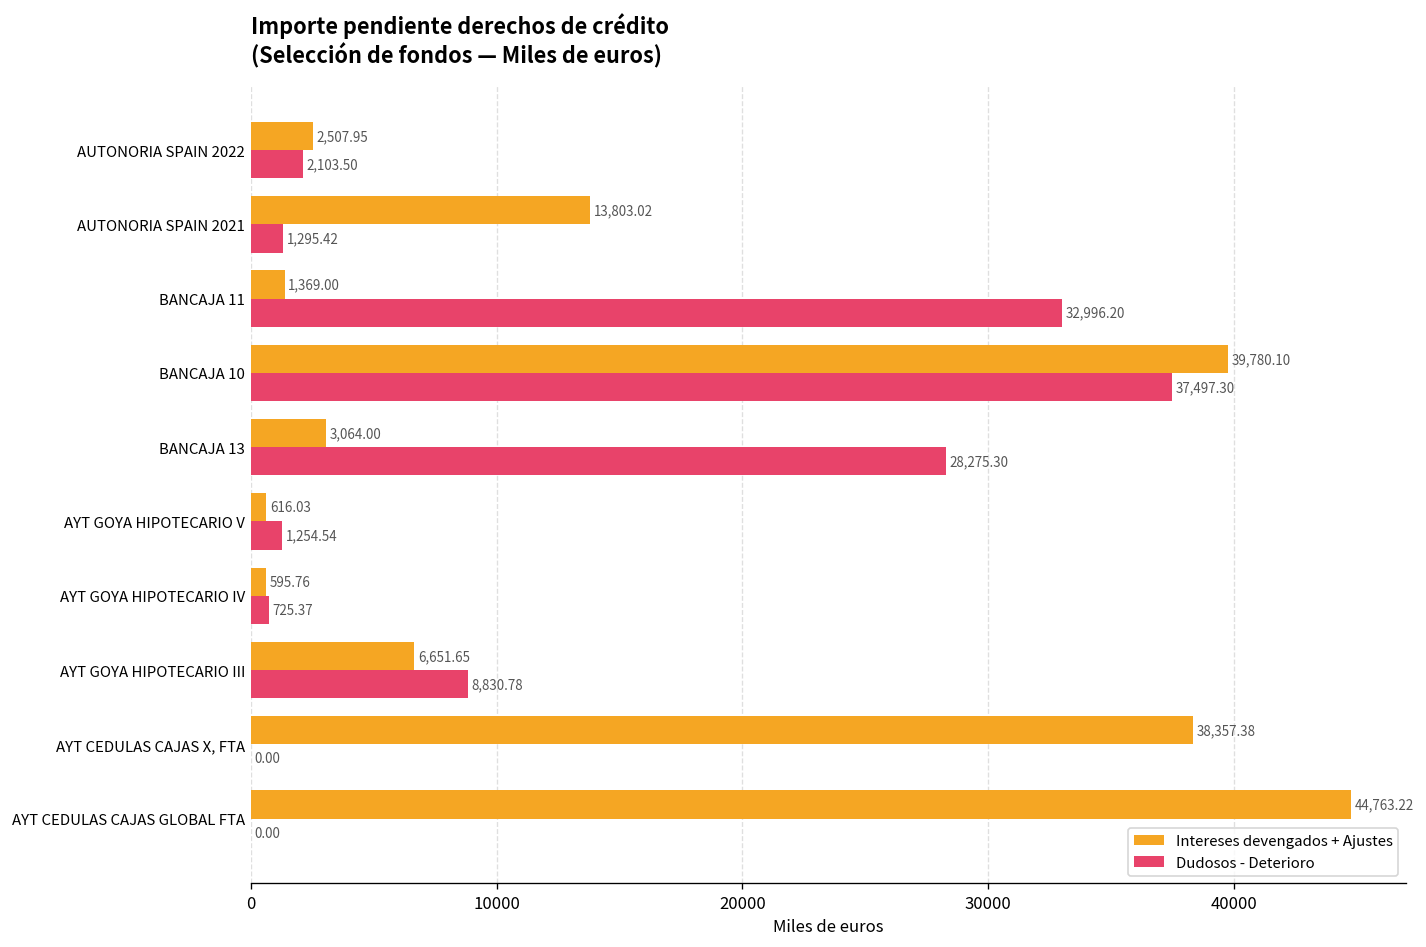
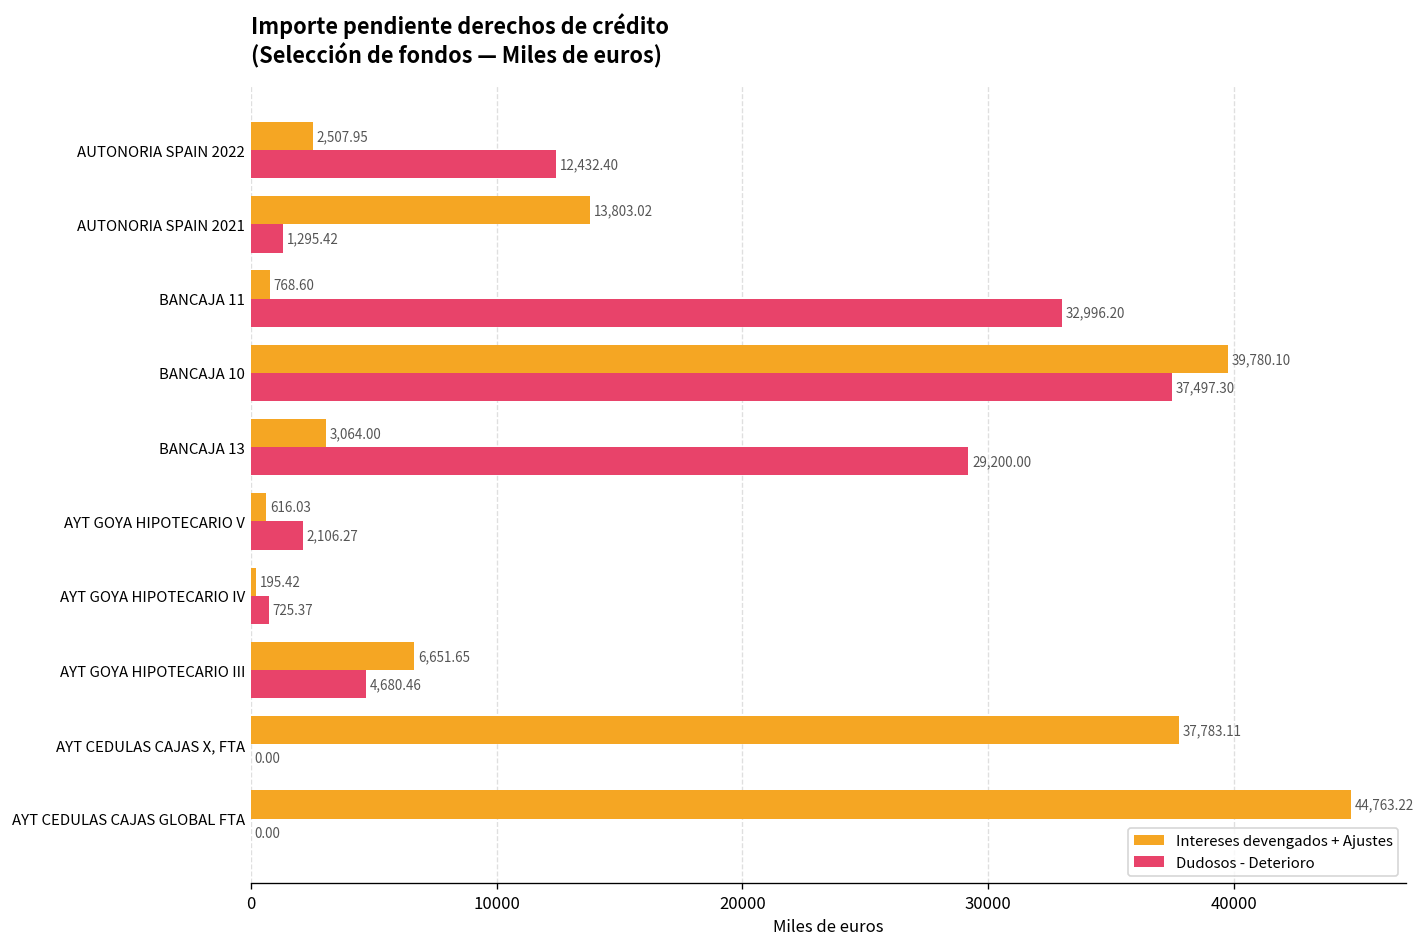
Dudosos - Deterioro, AUTONORIA SPAIN 2022: 2,103.50 -> 12,432.40
Intereses devengados + Ajustes, BANCAJA 11: 1,369.00 -> 768.60
Dudosos - Deterioro, BANCAJA 13: 28,275.30 -> 29,200.00
Dudosos - Deterioro, AYT GOYA HIPOTECARIO V: 1,254.54 -> 2,106.27
Intereses devengados + Ajustes, AYT GOYA HIPOTECARIO IV: 595.76 -> 195.42
Dudosos - Deterioro, AYT GOYA HIPOTECARIO III: 8,830.78 -> 4,680.46
Intereses devengados + Ajustes, AYT CEDULAS CAJAS X, FTA: 38,357.38 -> 37,783.11
